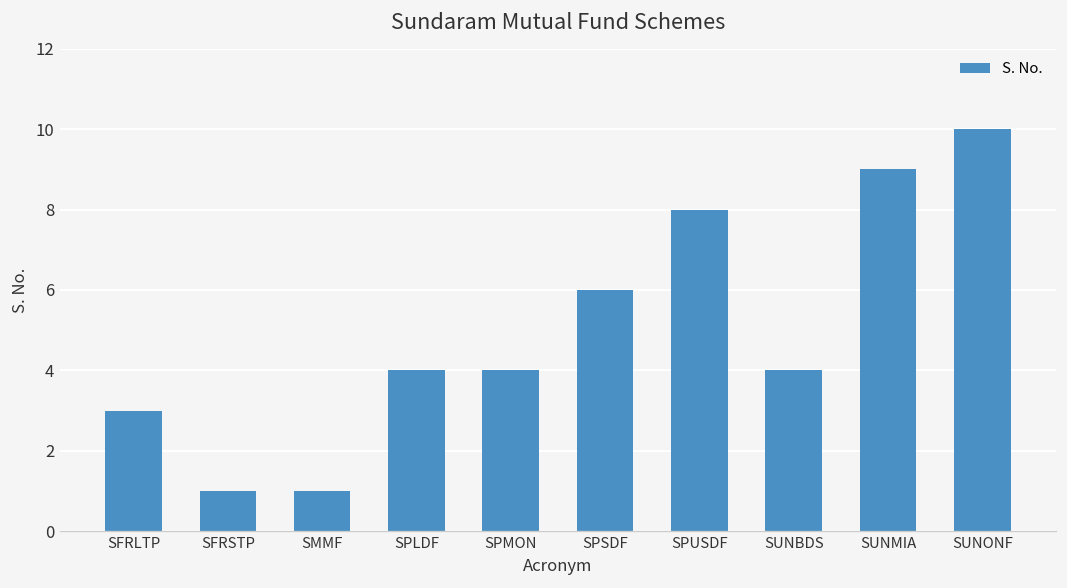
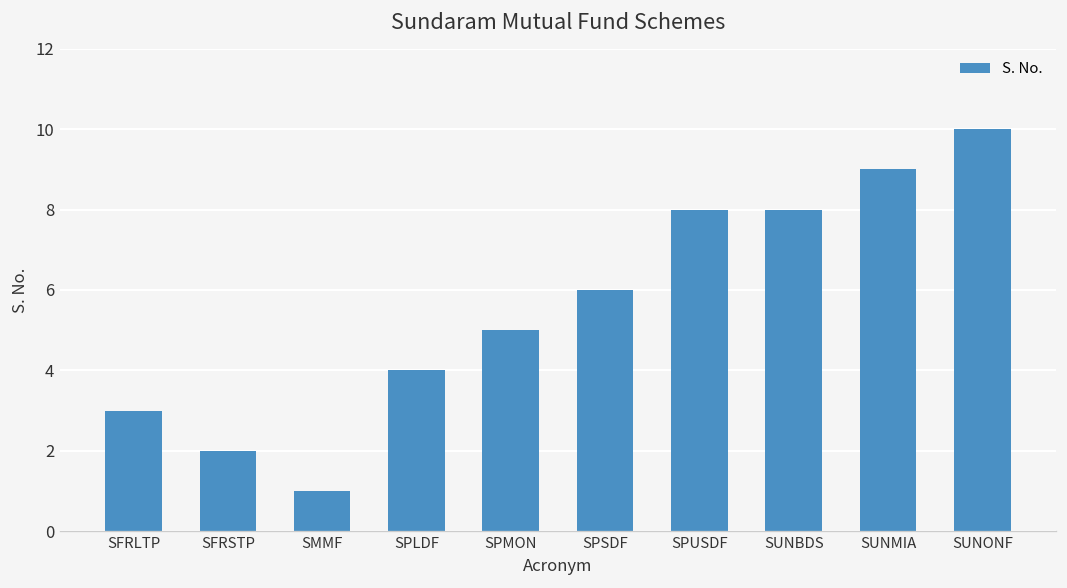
SFRSTP: 1 -> 2
SPMON: 4 -> 5
SUNBDS: 4 -> 8
